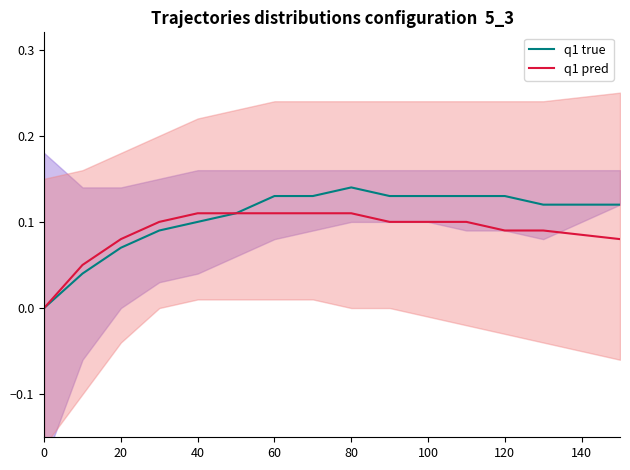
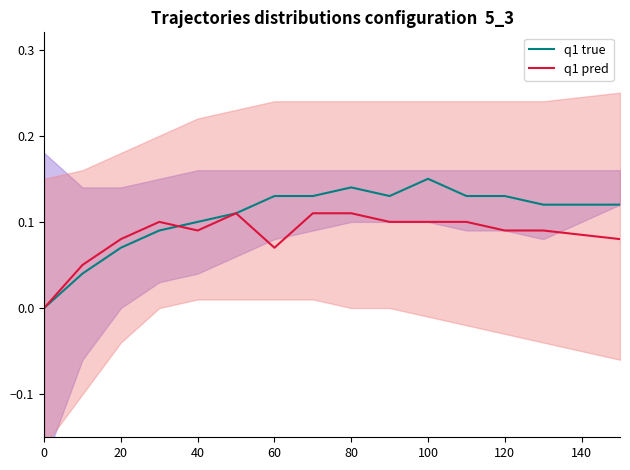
q1 pred, 40: 0.11 -> 0.09
q1 pred, 60: 0.11 -> 0.07
q1 true, 100: 0.13 -> 0.15
